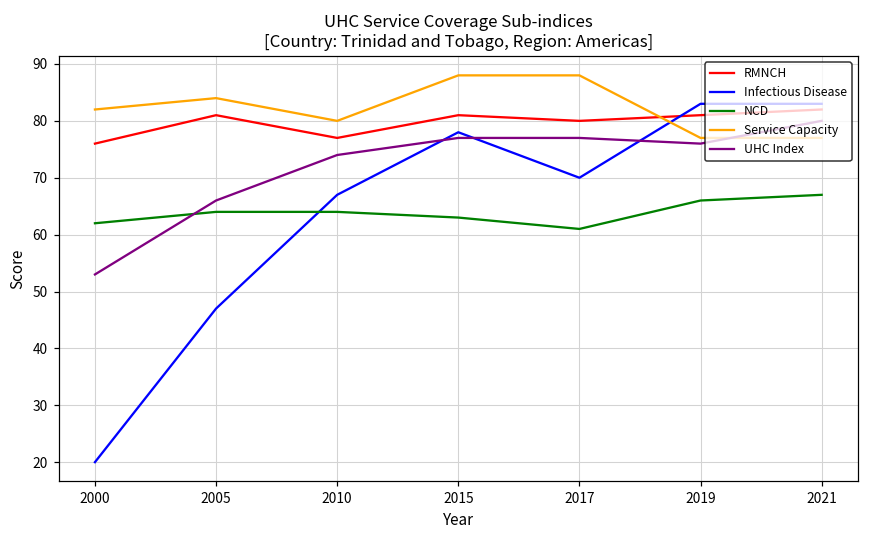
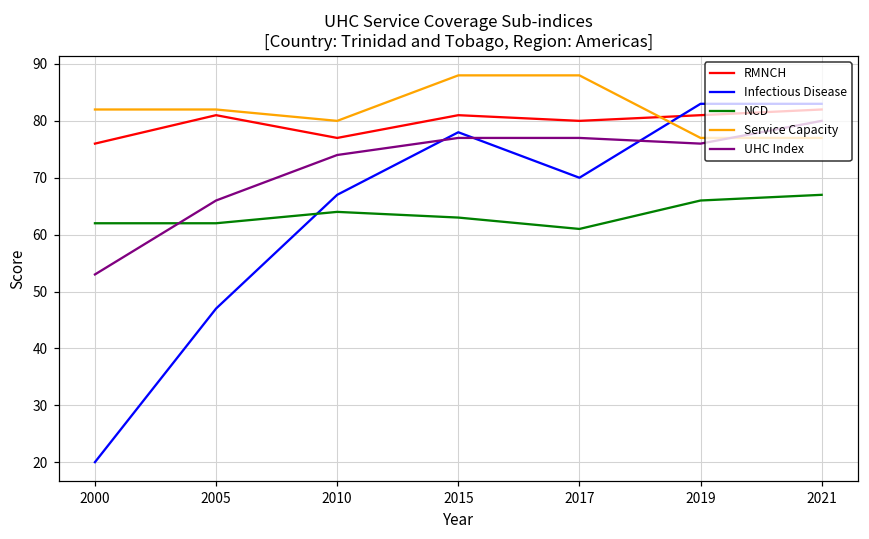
NCD, 2005: 64 -> 62
Service Capacity, 2005: 84 -> 82
